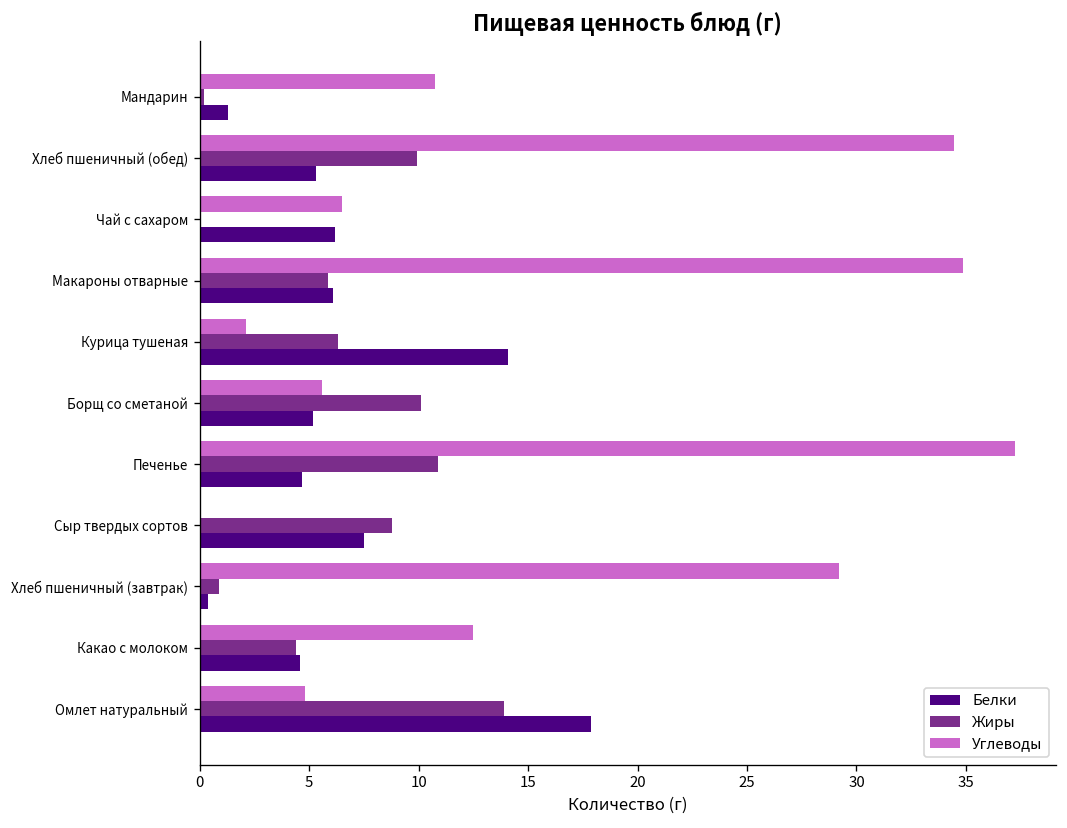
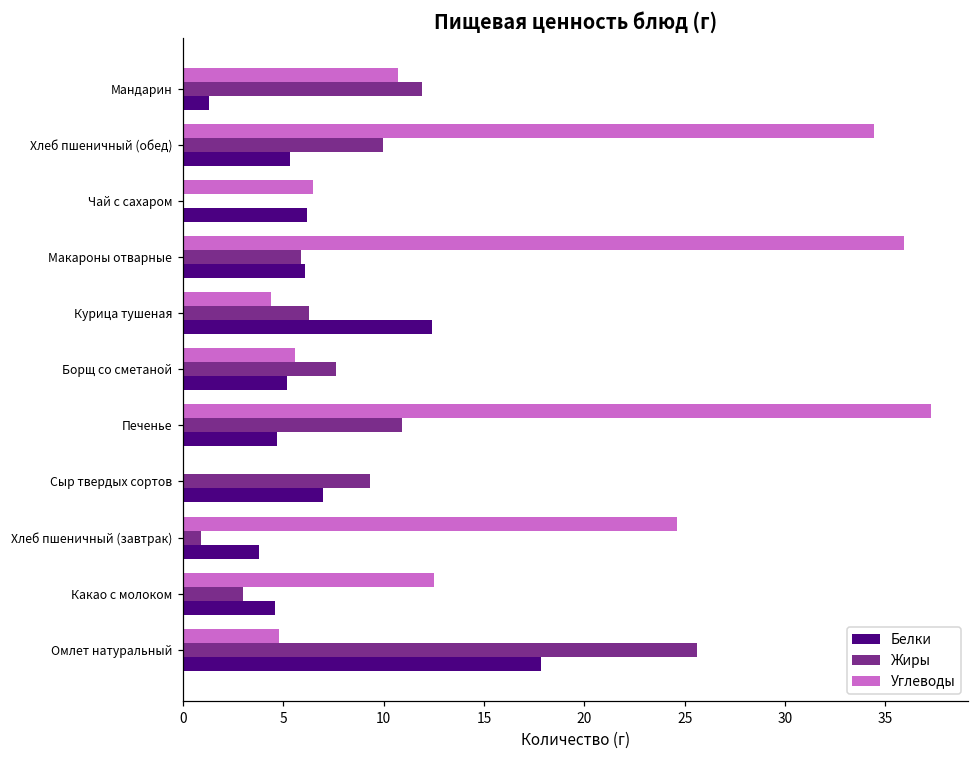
Жиры, Мандарин: 0.2 -> 11.9
Углеводы, Макароны отварные: 34.9 -> 35.9
Углеводы, Курица тушеная: 2.1 -> 4.4
Белки, Курица тушеная: 14.1 -> 12.4
Жиры, Борщ со сметаной: 10.1 -> 7.6
Жиры, Сыр твердых сортов: 8.8 -> 9.3
Белки, Сыр твердых сортов: 7.5 -> 7.0
Углеводы, Хлеб пшеничный (завтрак): 29.2 -> 24.6
Белки, Хлеб пшеничный (завтрак): 0.4 -> 3.8
Жиры, Какао с молоком: 4.4 -> 3.0
Жиры, Омлет натуральный: 13.9 -> 25.6
